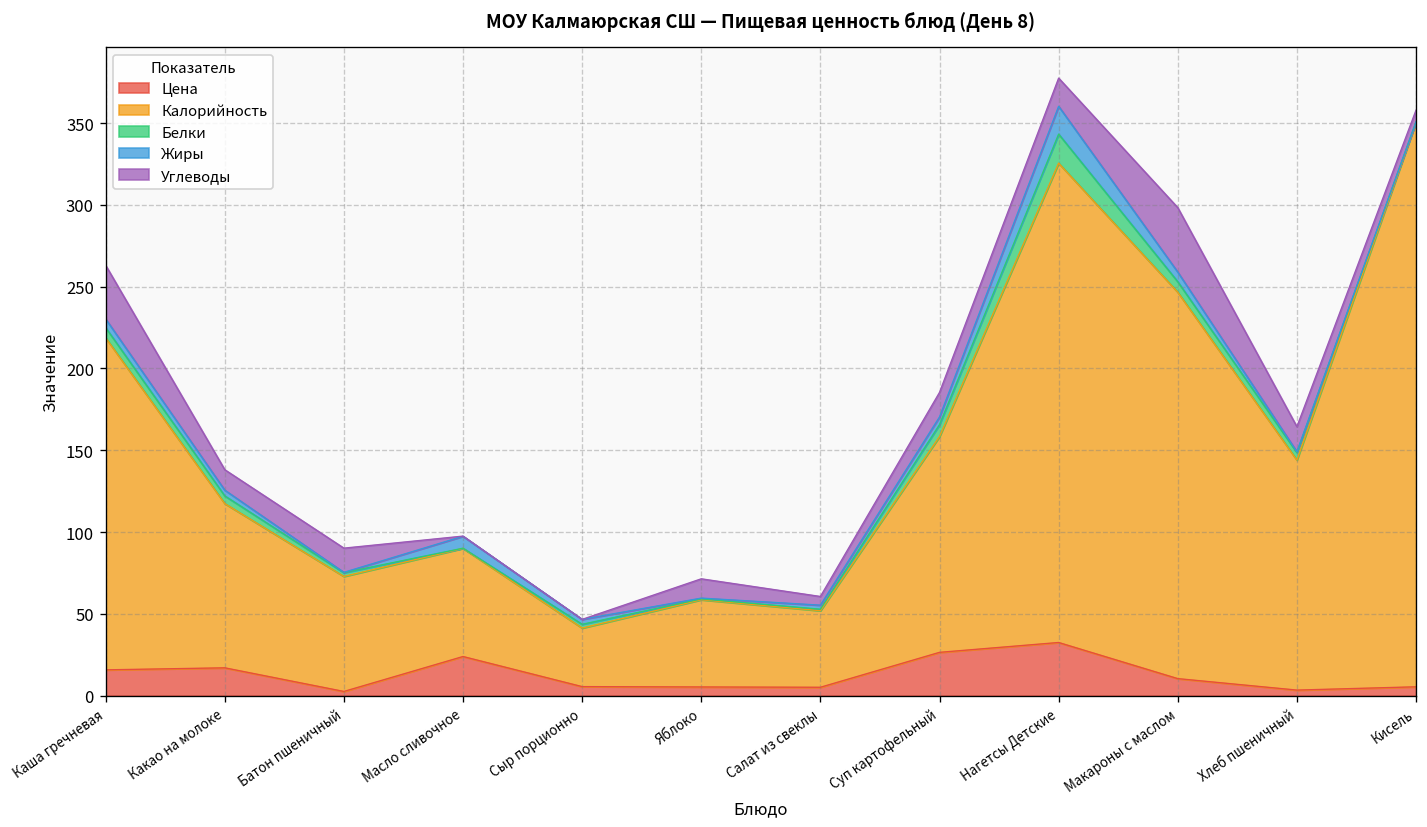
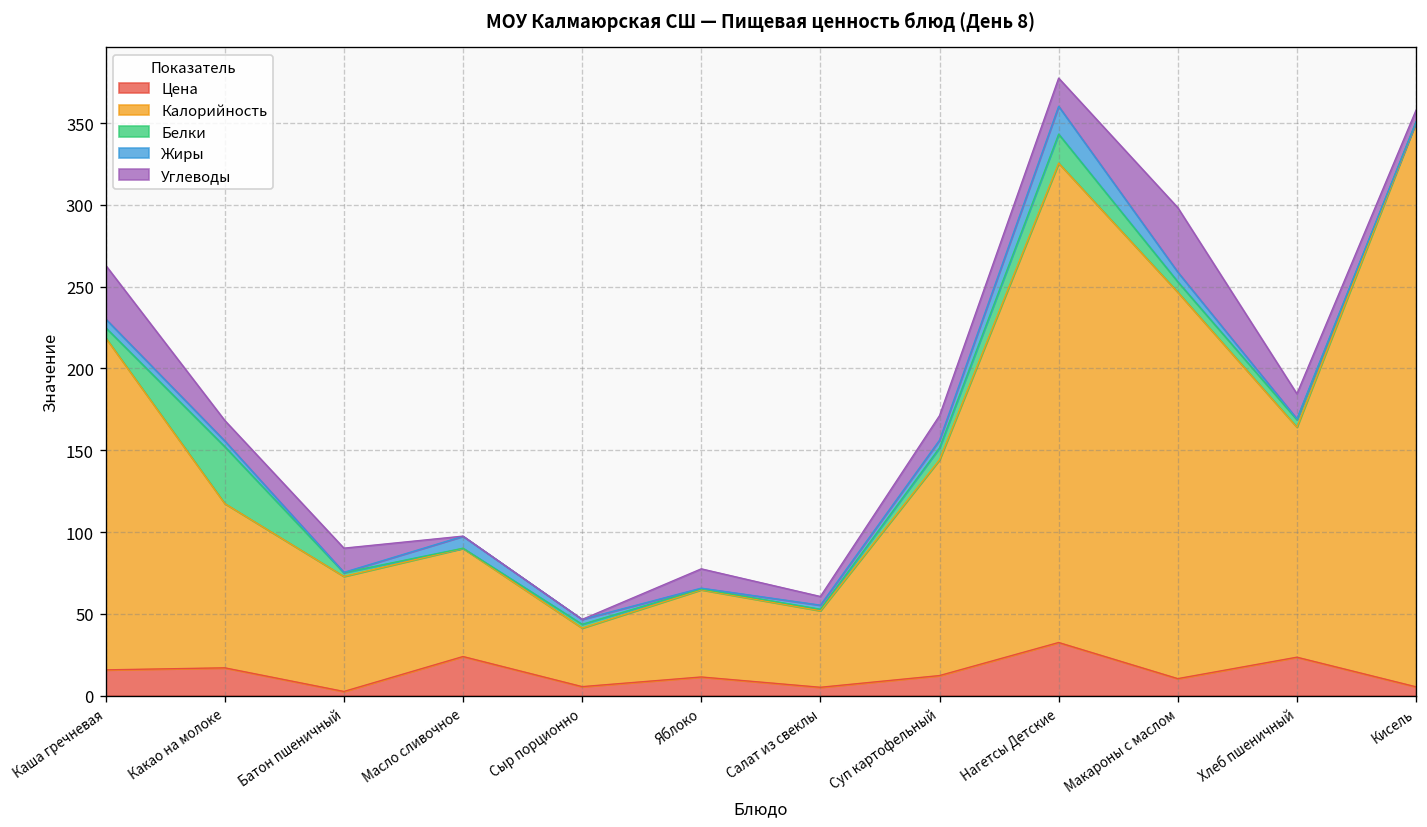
Белки, Какао на молоке: 5 -> 35
Цена, Яблоко: 5 -> 11
Цена, Суп картофельный: 26 -> 12
Цена, Хлеб пшеничный: 3 -> 23
